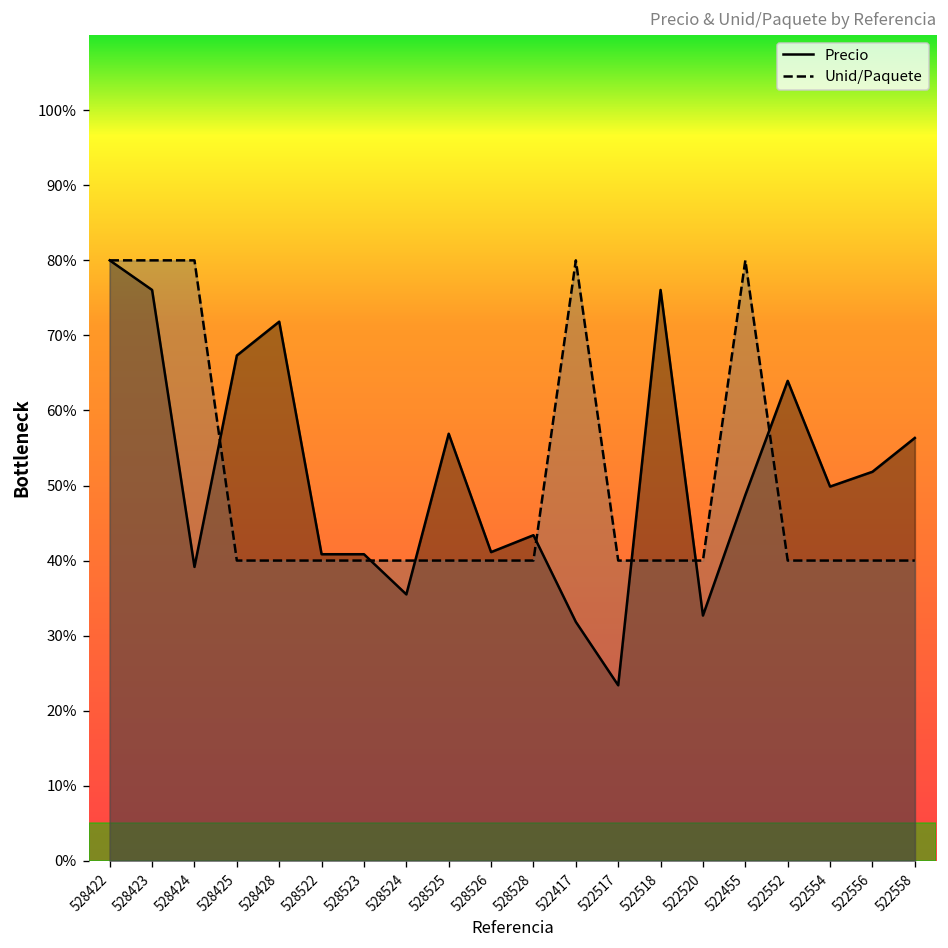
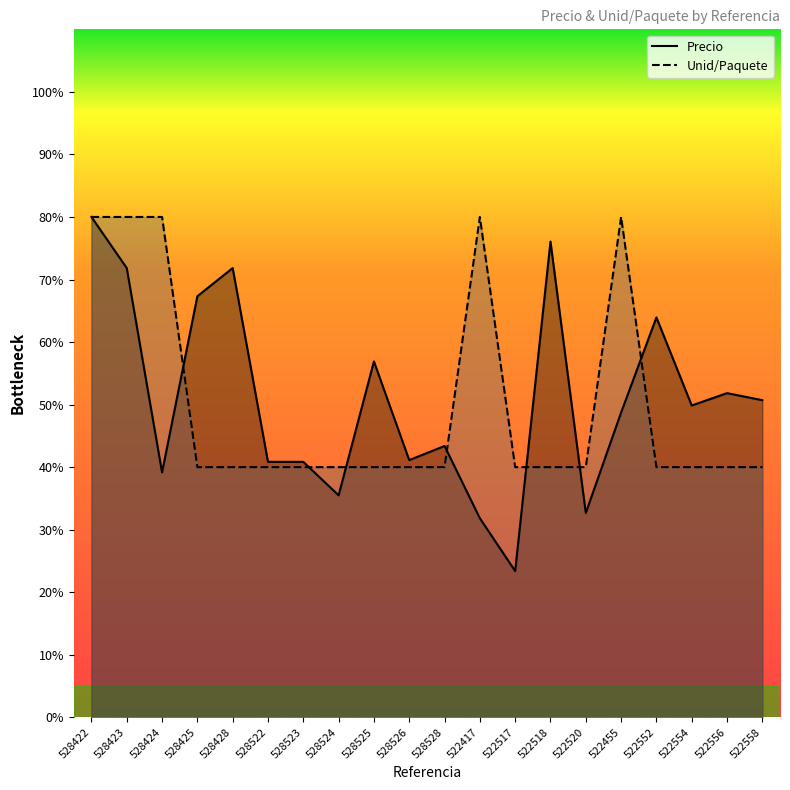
Precio, 528423: 76% -> 72%
Precio, 522558: 56% -> 51%
